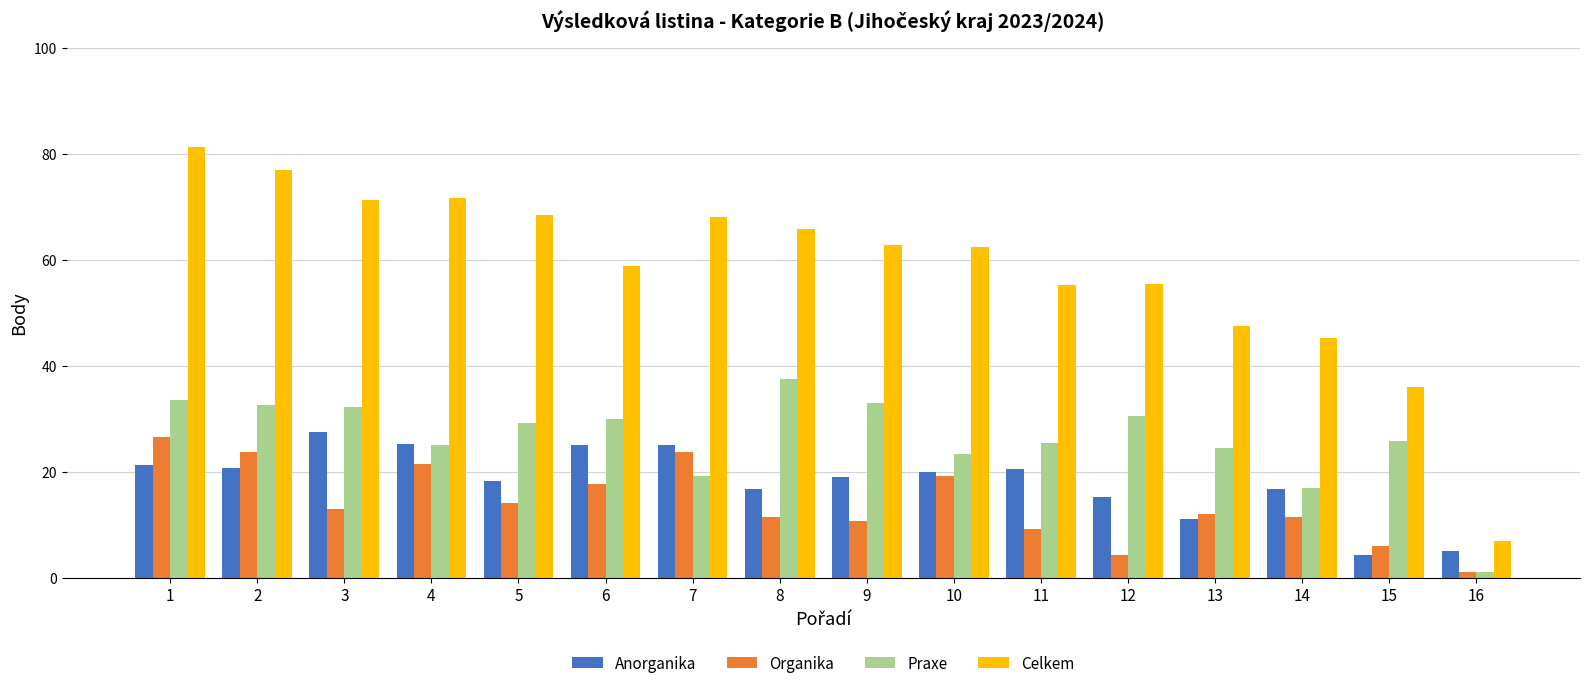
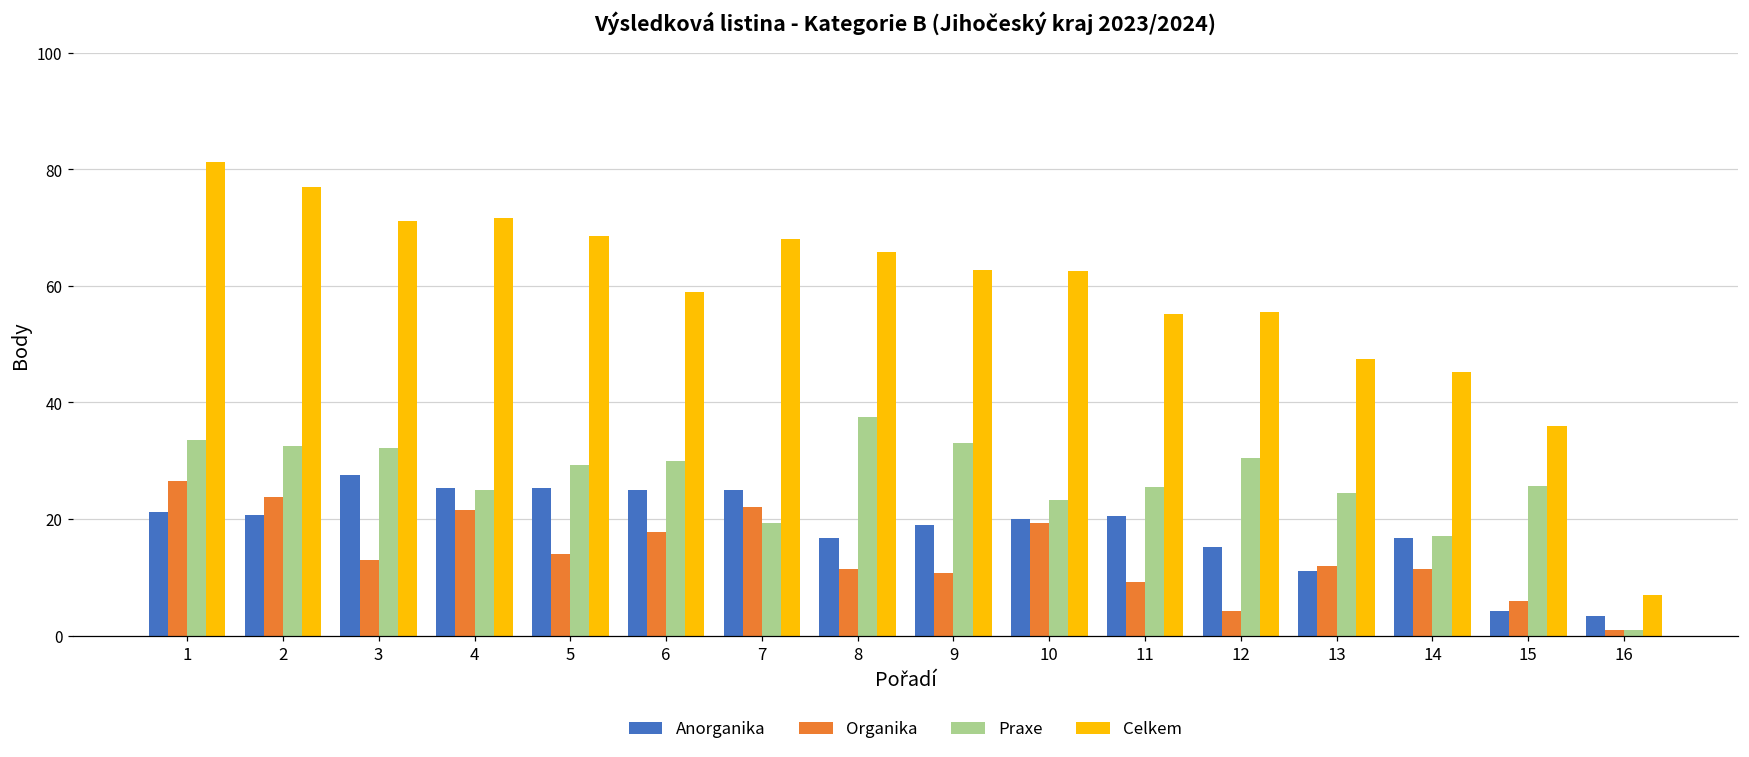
Anorganika, 5: 18 -> 25
Organika, 7: 24 -> 22
Anorganika, 16: 5 -> 3
